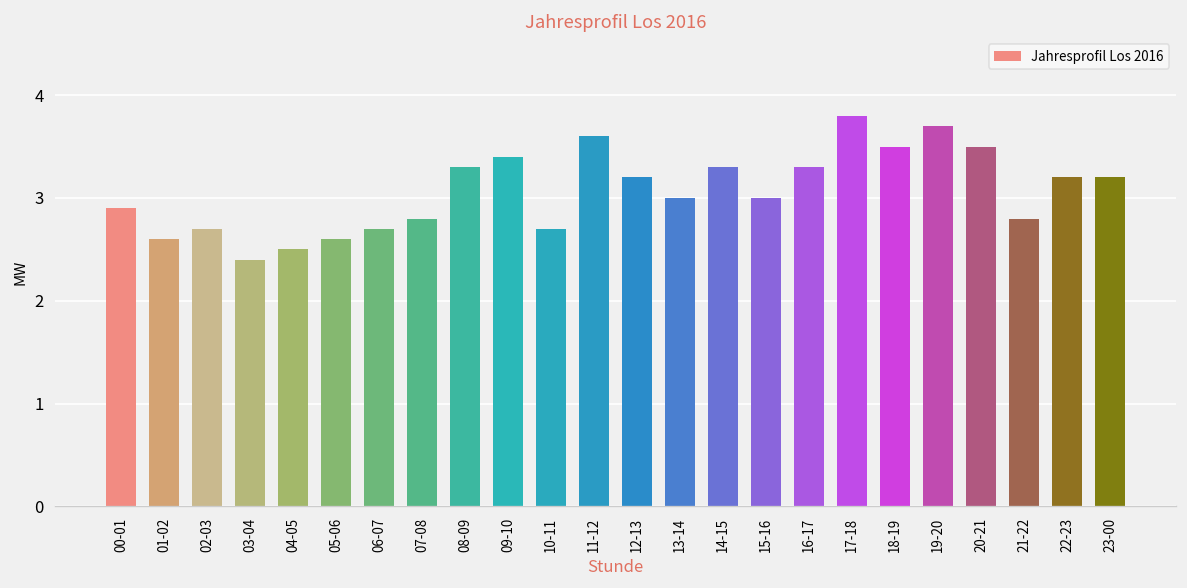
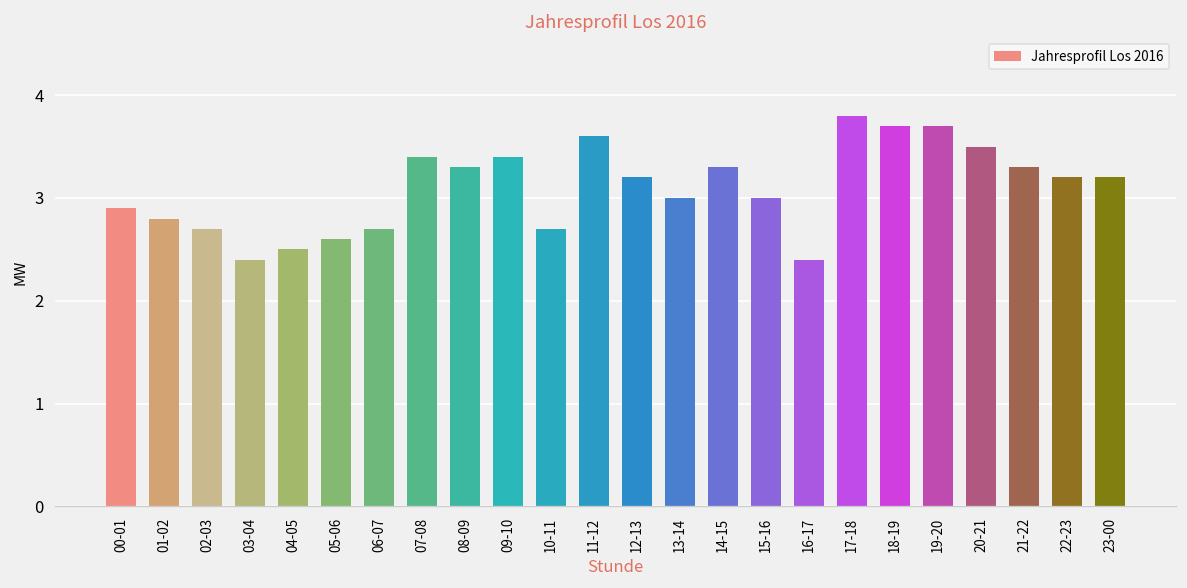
01-02: 2.6 -> 2.8
07-08: 2.8 -> 3.4
16-17: 3.3 -> 2.4
18-19: 3.5 -> 3.7
21-22: 2.8 -> 3.3
